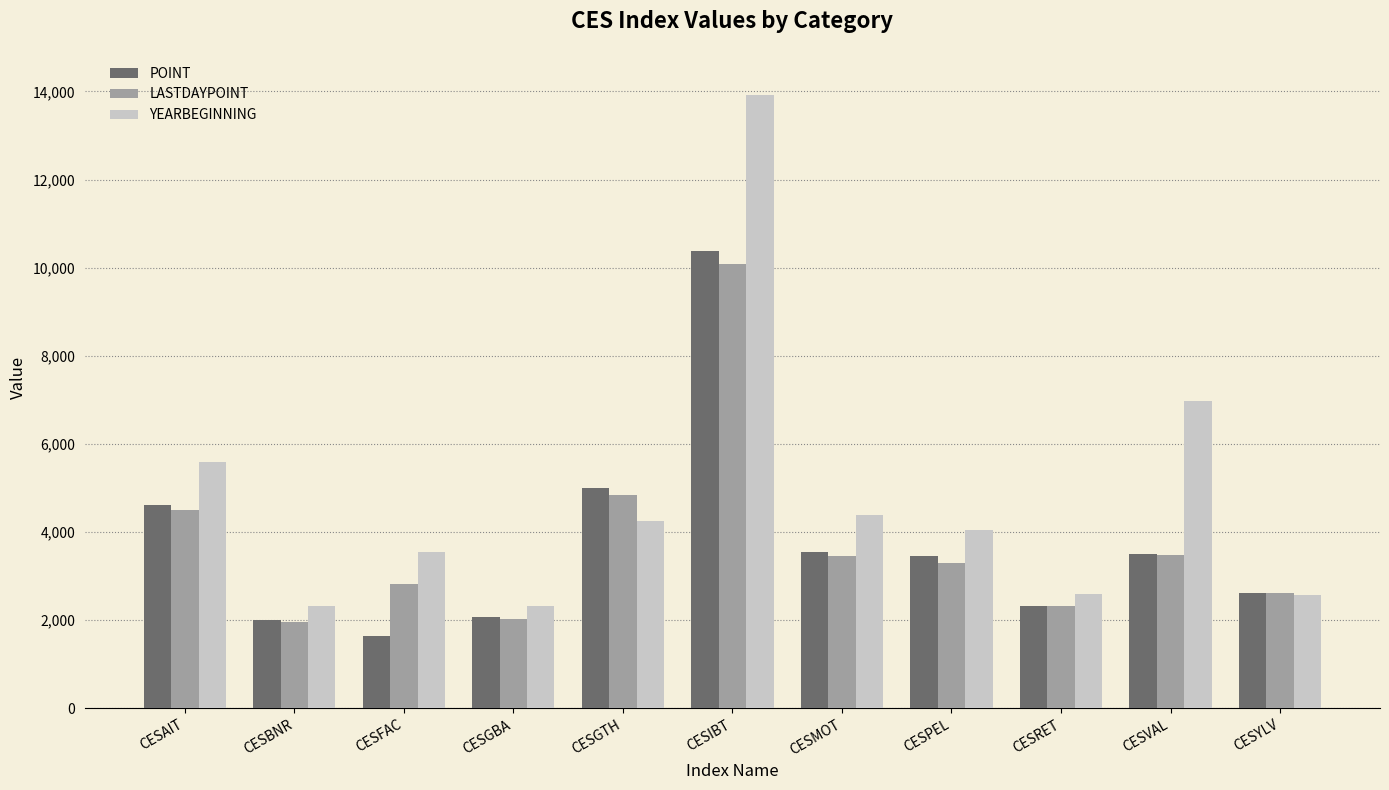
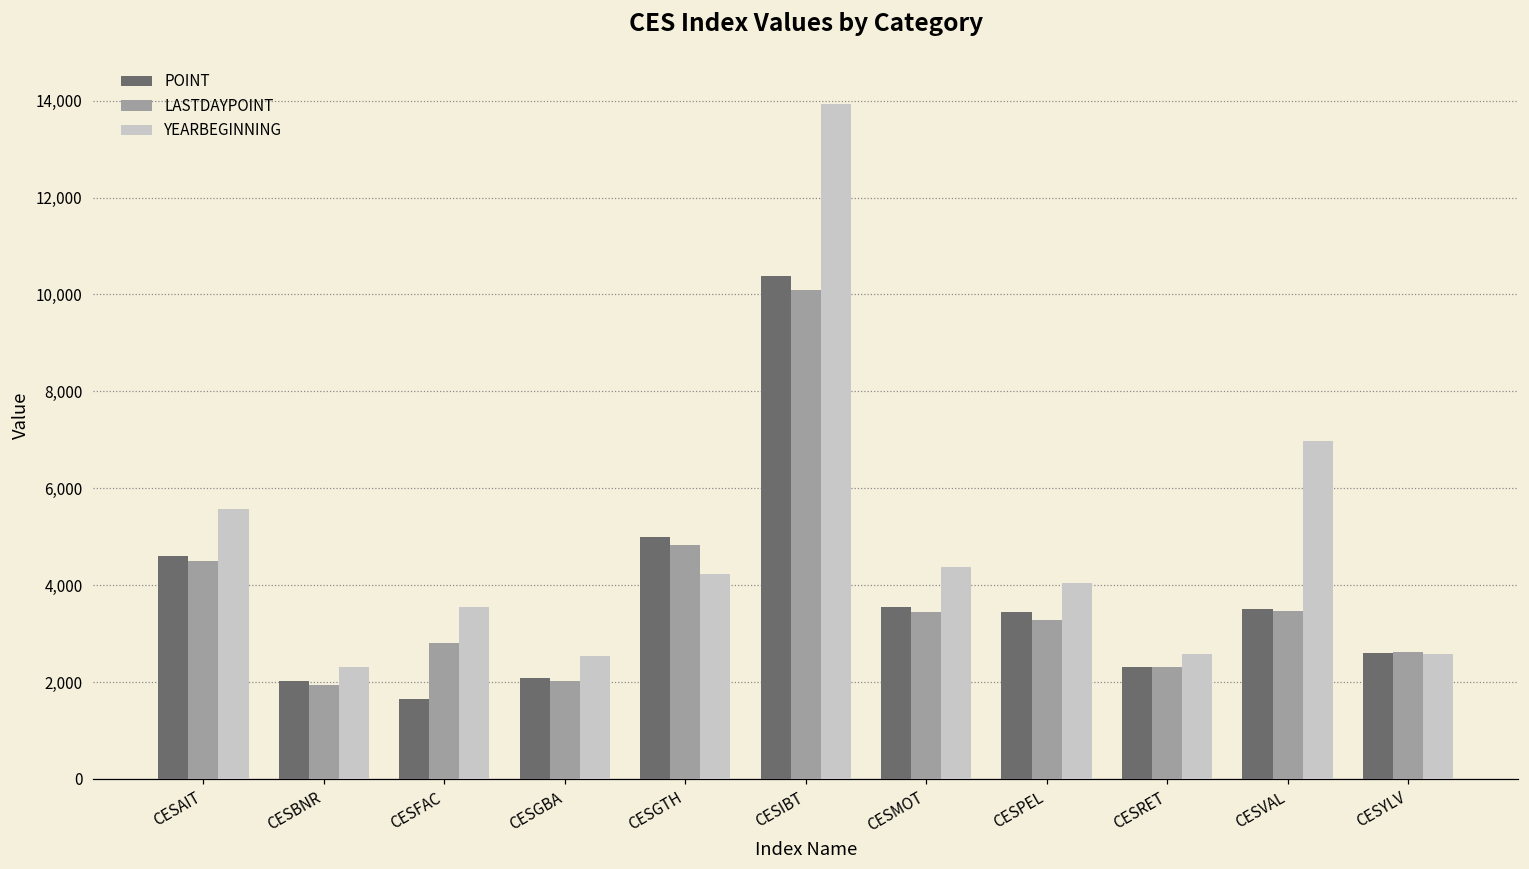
YEARBEGINNING, CESGBA: 2,300 -> 2,500
